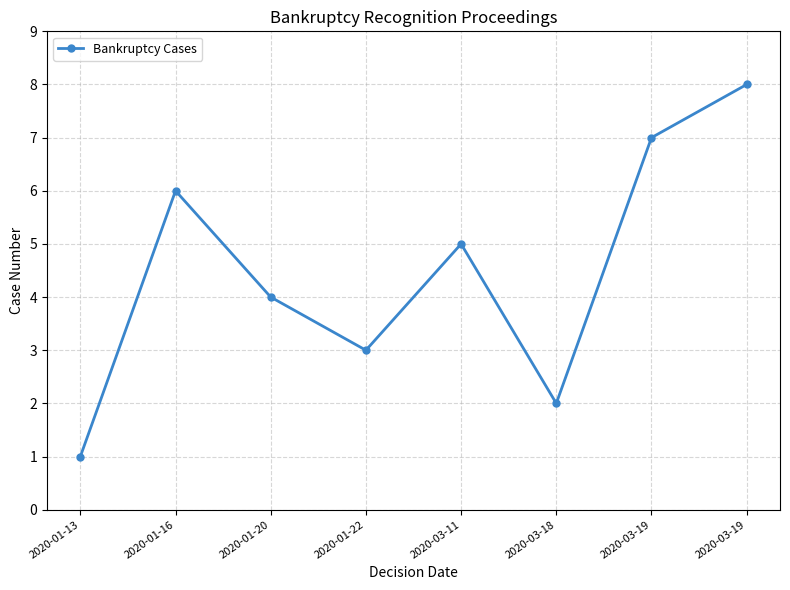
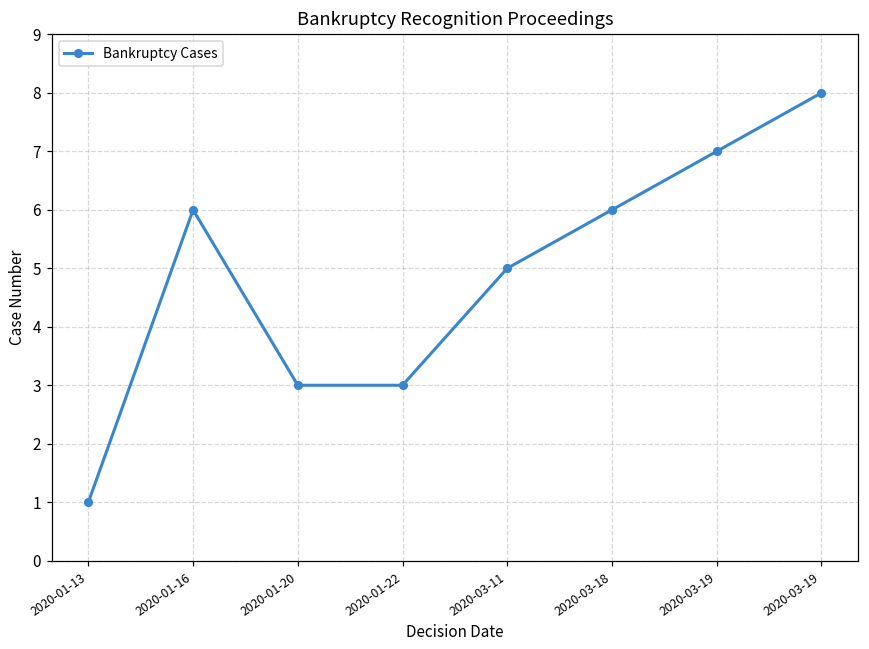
2020-01-20: 4 -> 3
2020-03-18: 2 -> 6
